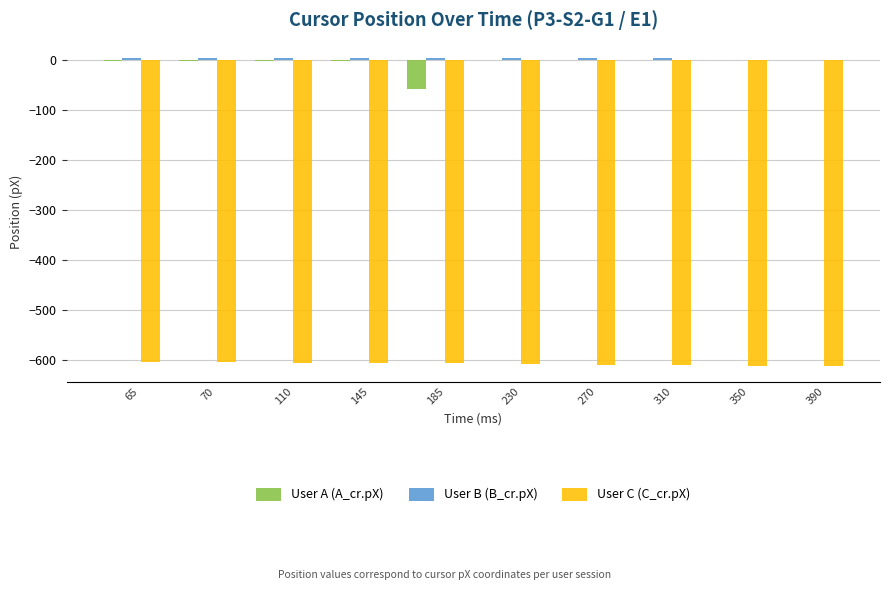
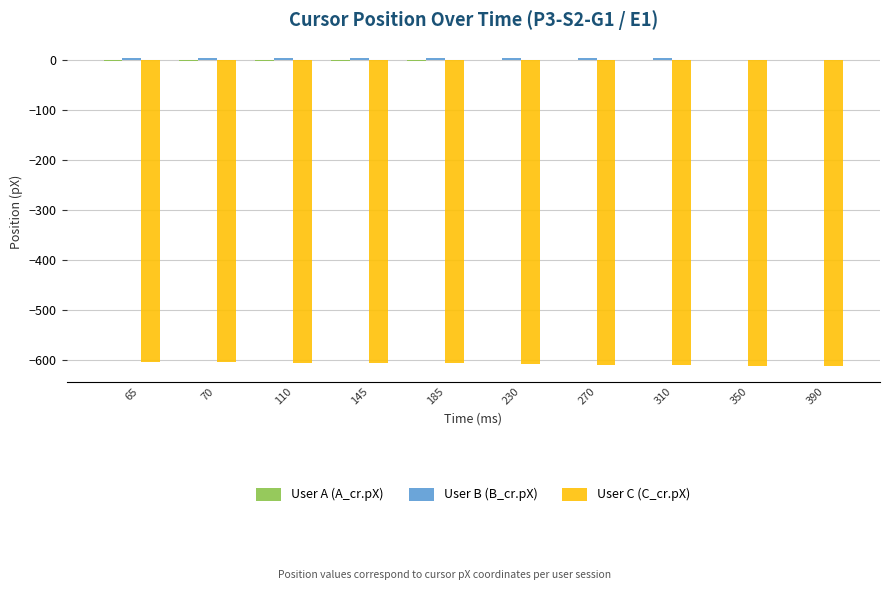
User A (A_cr.pX), 185: -60 -> 0
